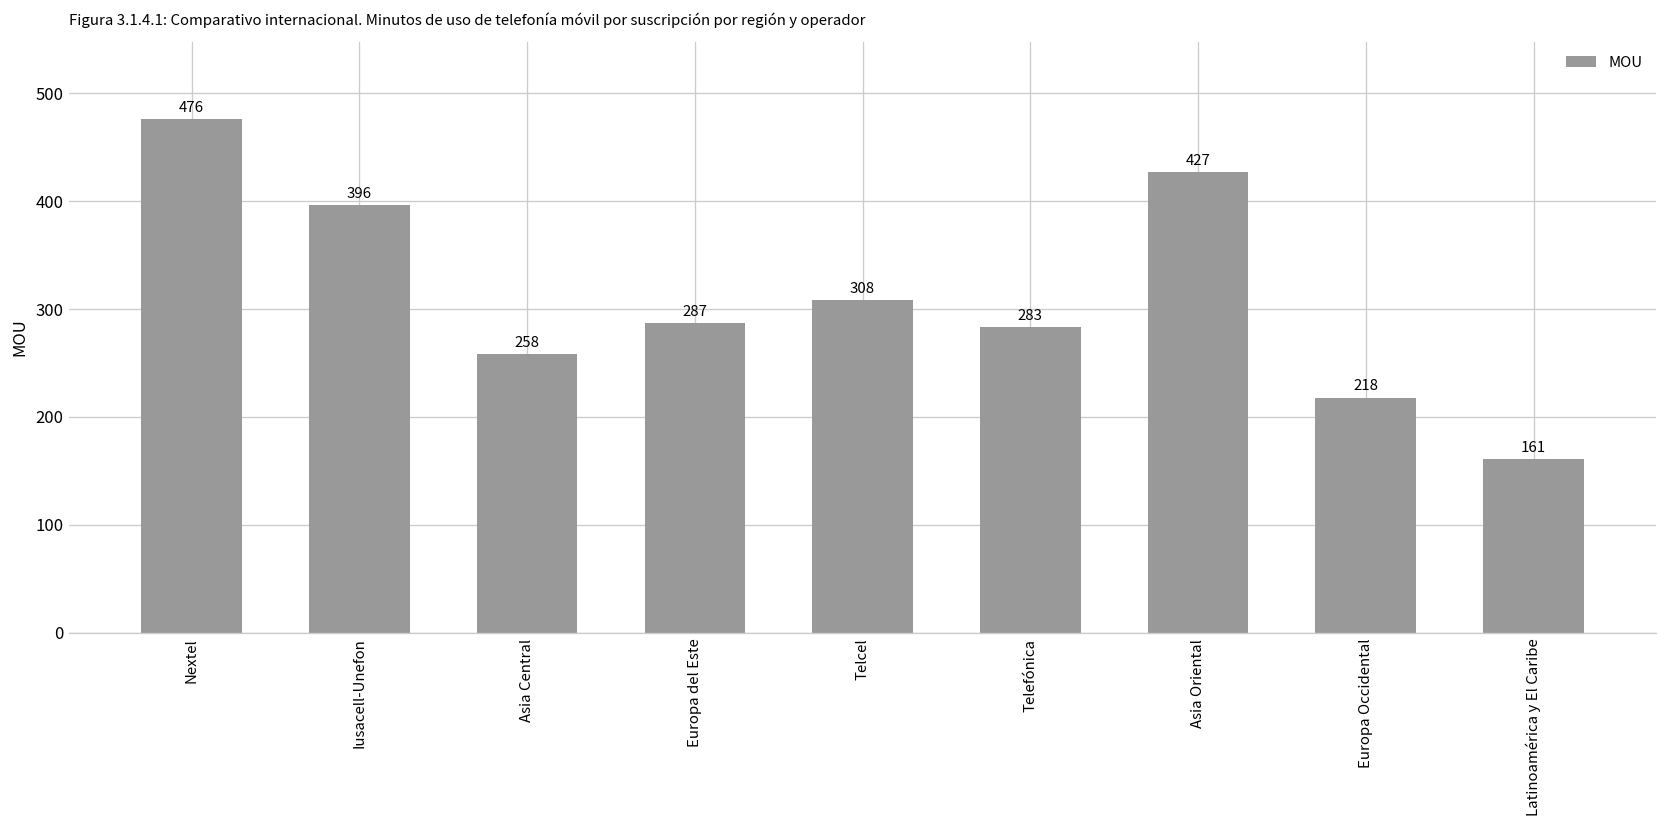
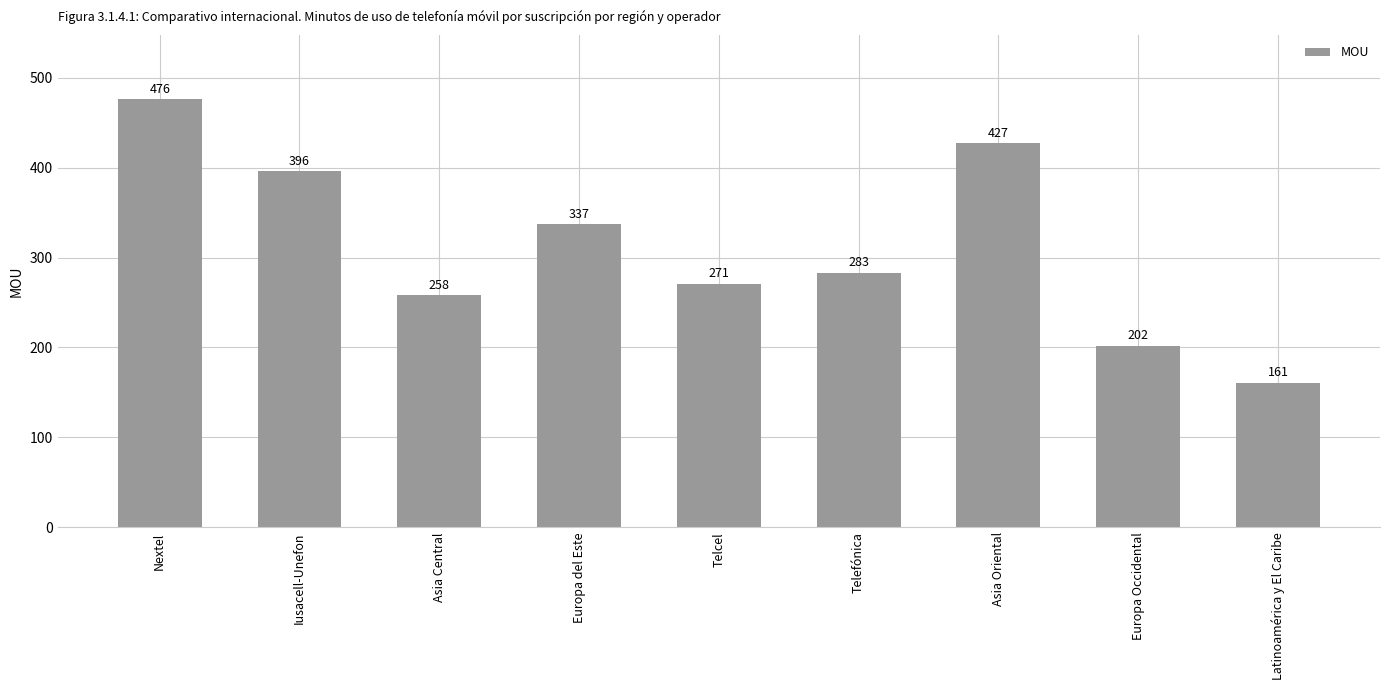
Europa del Este: 287 -> 337
Telcel: 308 -> 271
Europa Occidental: 218 -> 202
